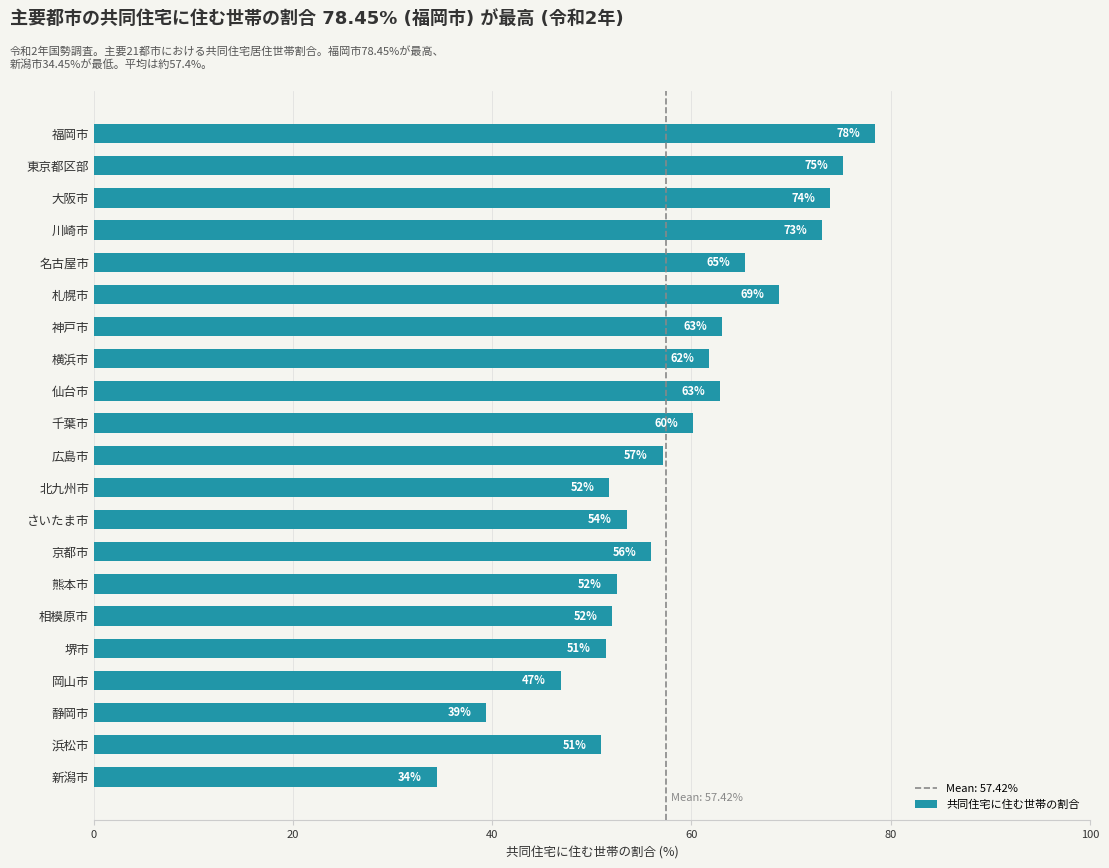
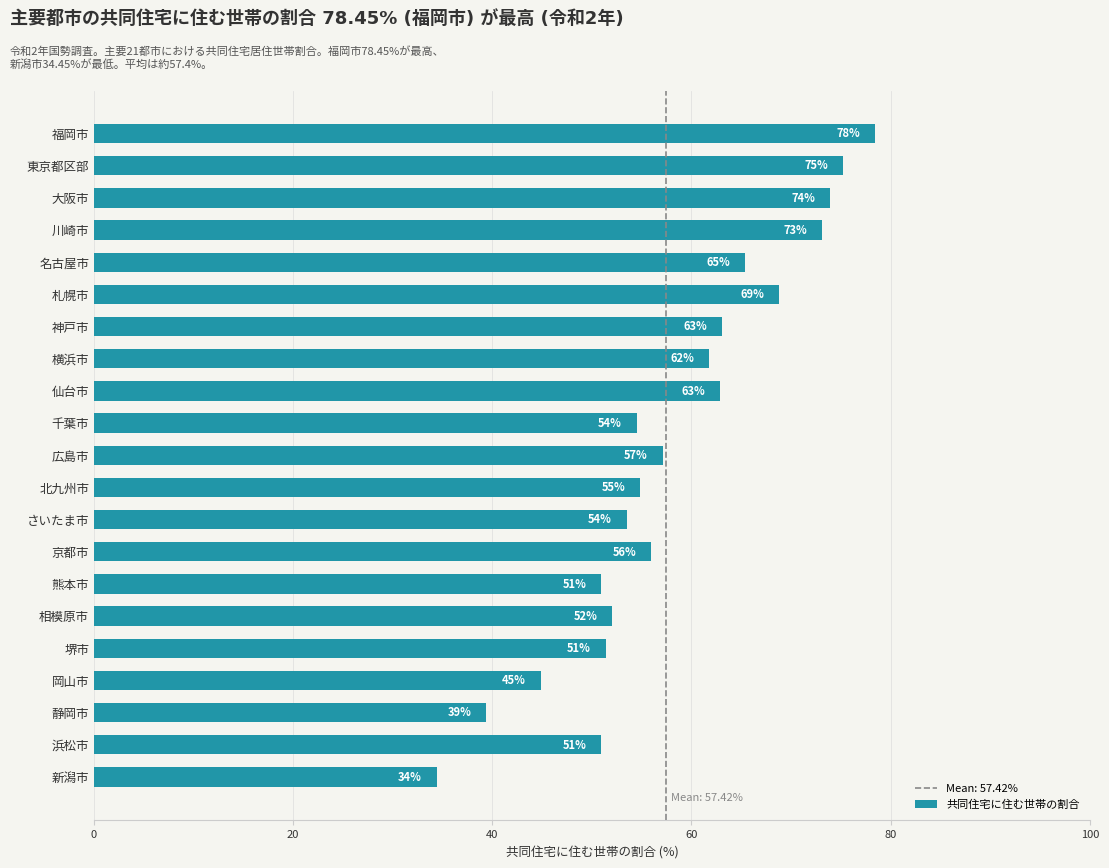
千葉市: 60% -> 54%
北九州市: 52% -> 55%
熊本市: 52% -> 51%
岡山市: 47% -> 45%
